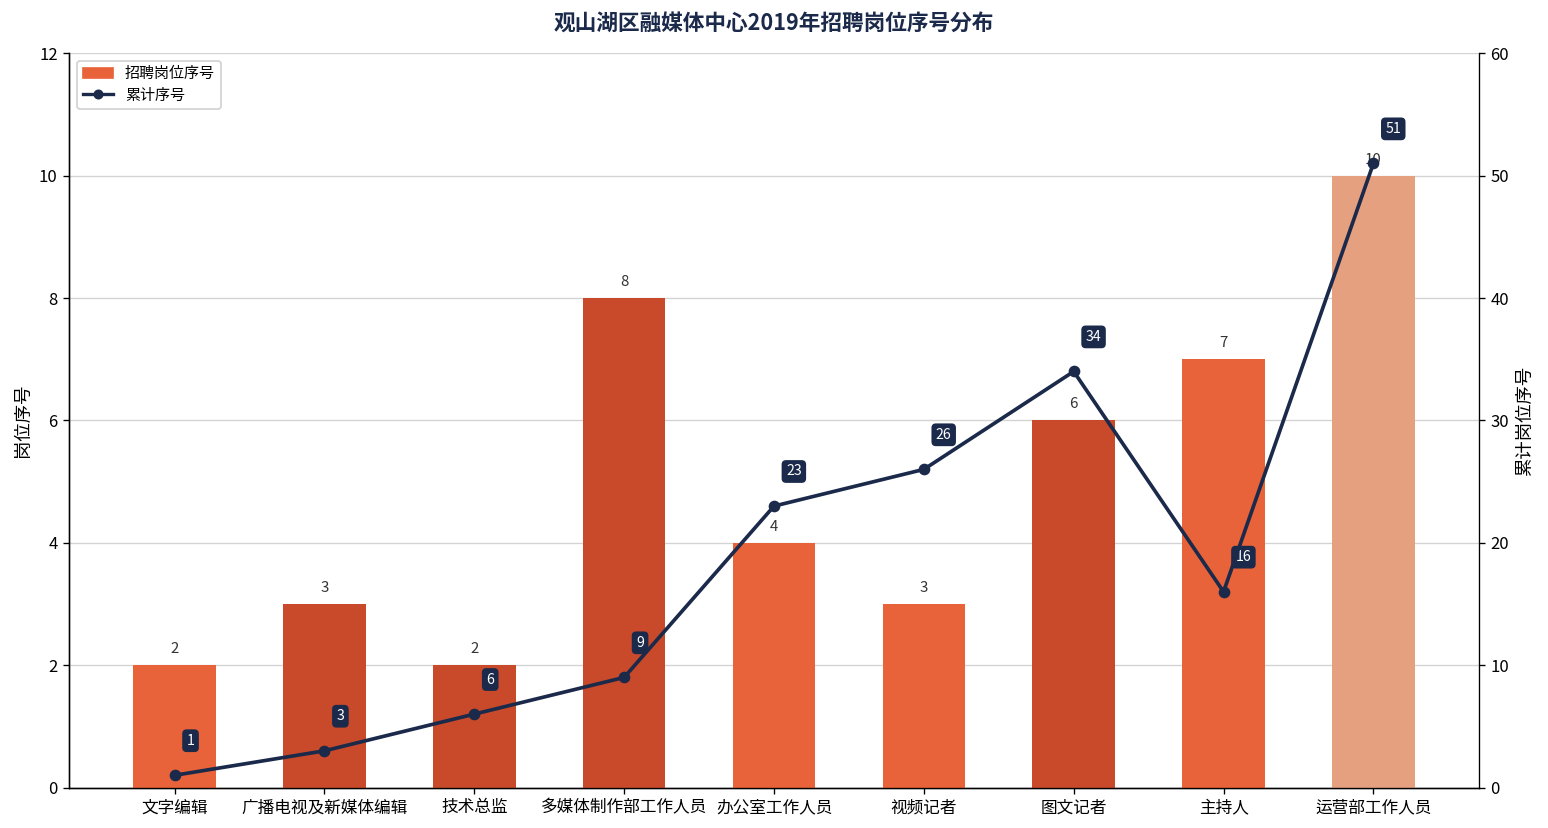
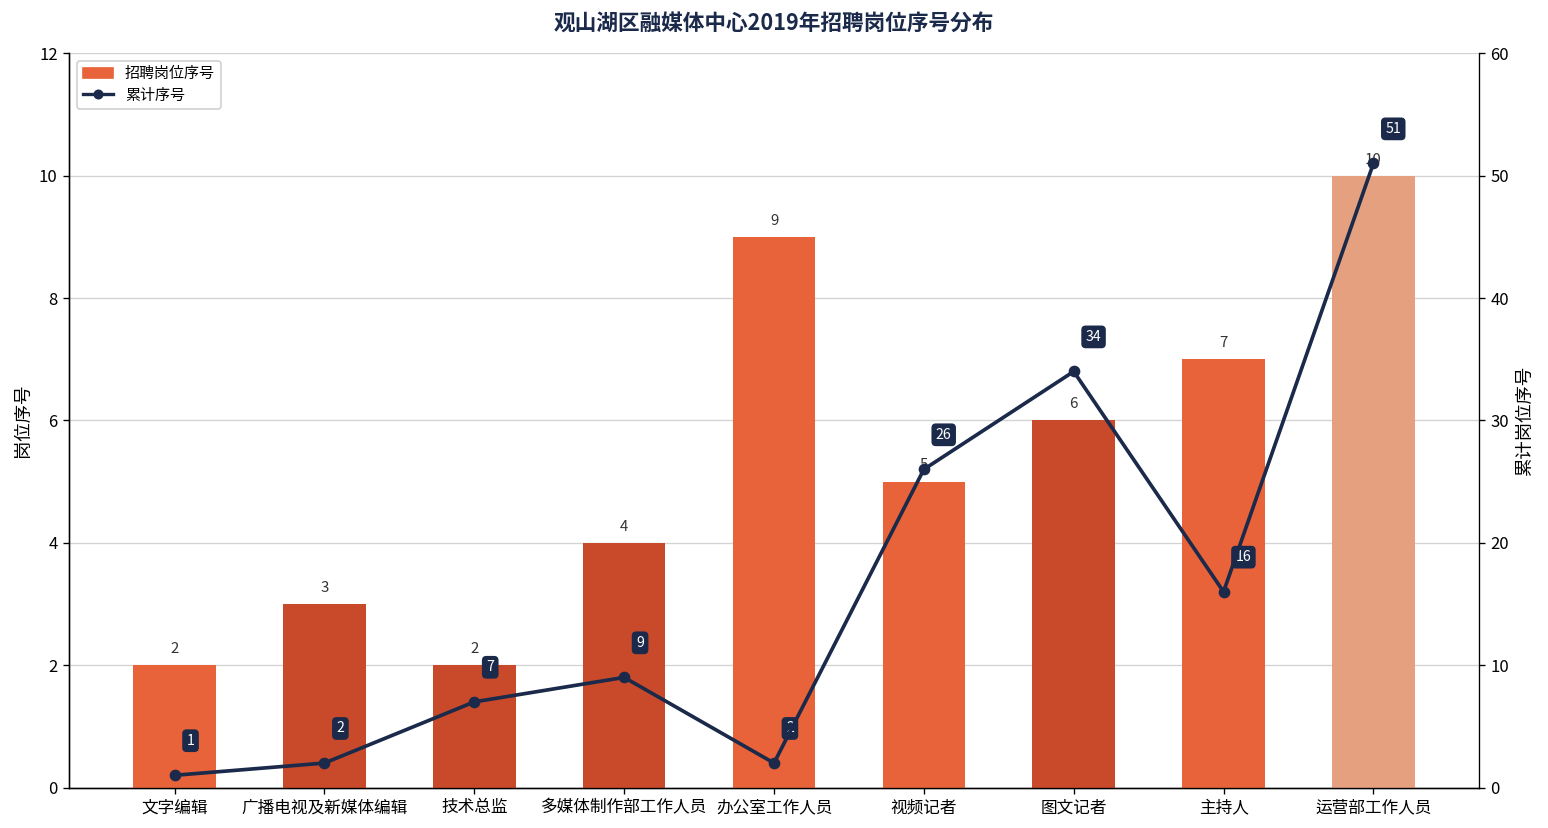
招聘岗位序号, 多媒体制作部工作人员: 8 -> 4
招聘岗位序号, 办公室工作人员: 4 -> 9
招聘岗位序号, 视频记者: 3 -> 5
累计序号, 广播电视及新媒体编辑: 3 -> 2
累计序号, 技术总监: 6 -> 7
累计序号, 办公室工作人员: 23 -> 2
